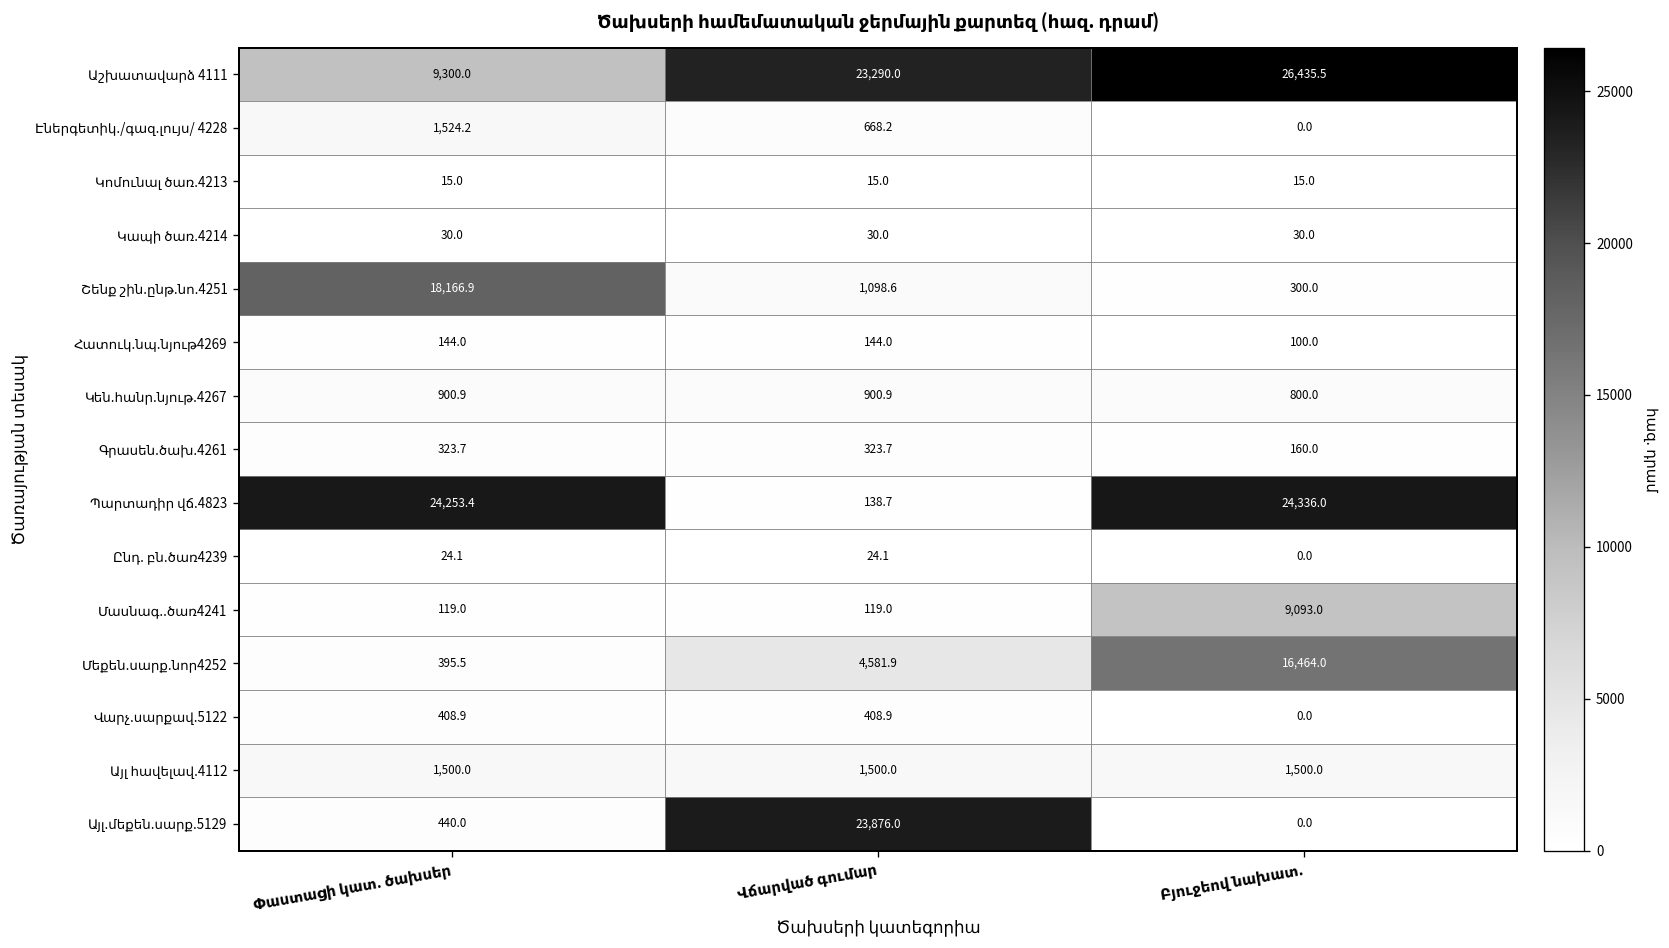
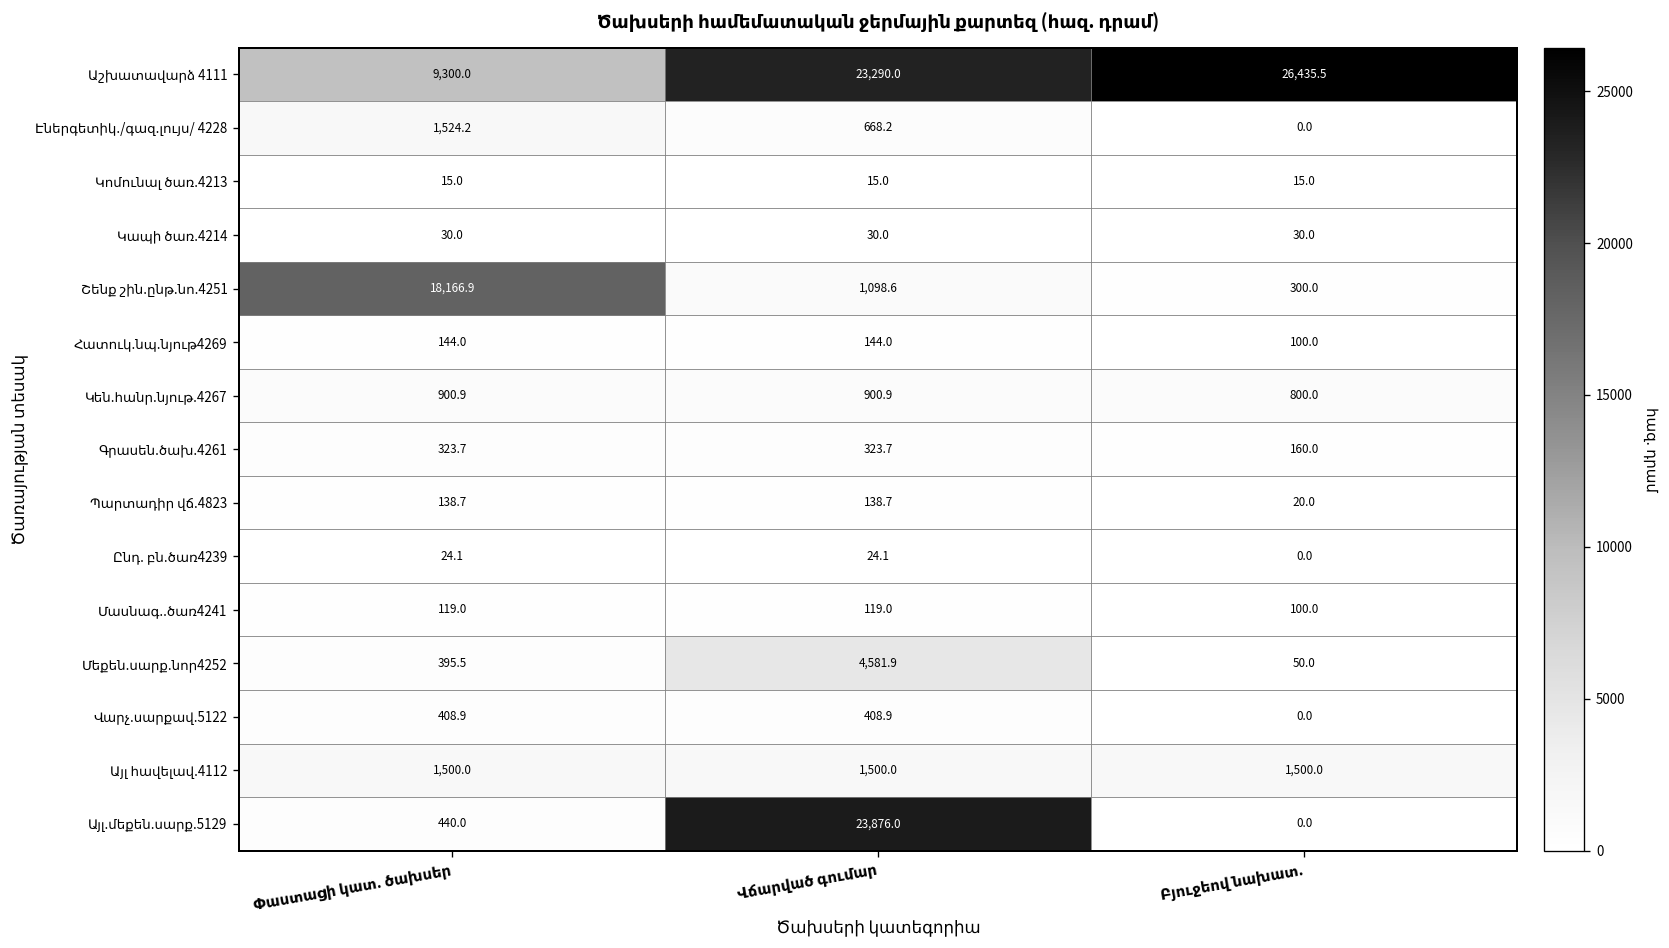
Պարտադիր վճ.4823, Փաստացի կատ. ծախսեր: 24,253.4 -> 138.7
Պարտադիր վճ.4823, Բյուջեով նախատ.: 24,336.0 -> 20.0
Մասնագ..ծառ4241, Բյուջեով նախատ.: 9,093.0 -> 100.0
Մեքեն.սարք.նոր4252, Բյուջեով նախատ.: 16,464.0 -> 50.0
